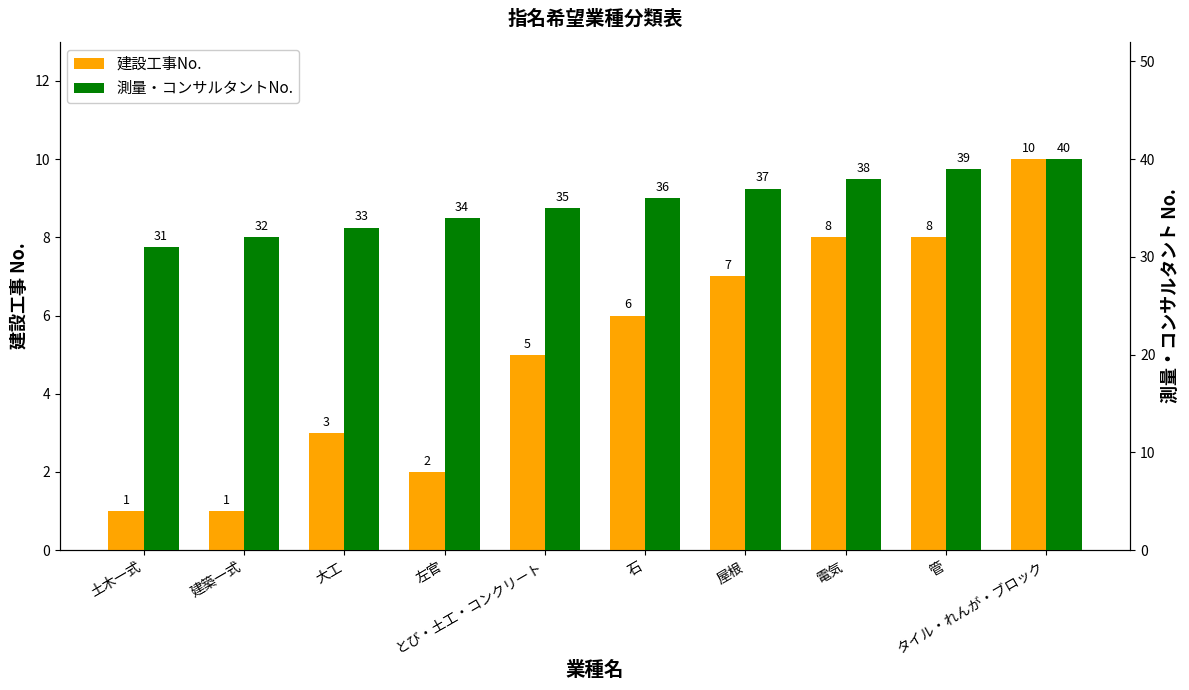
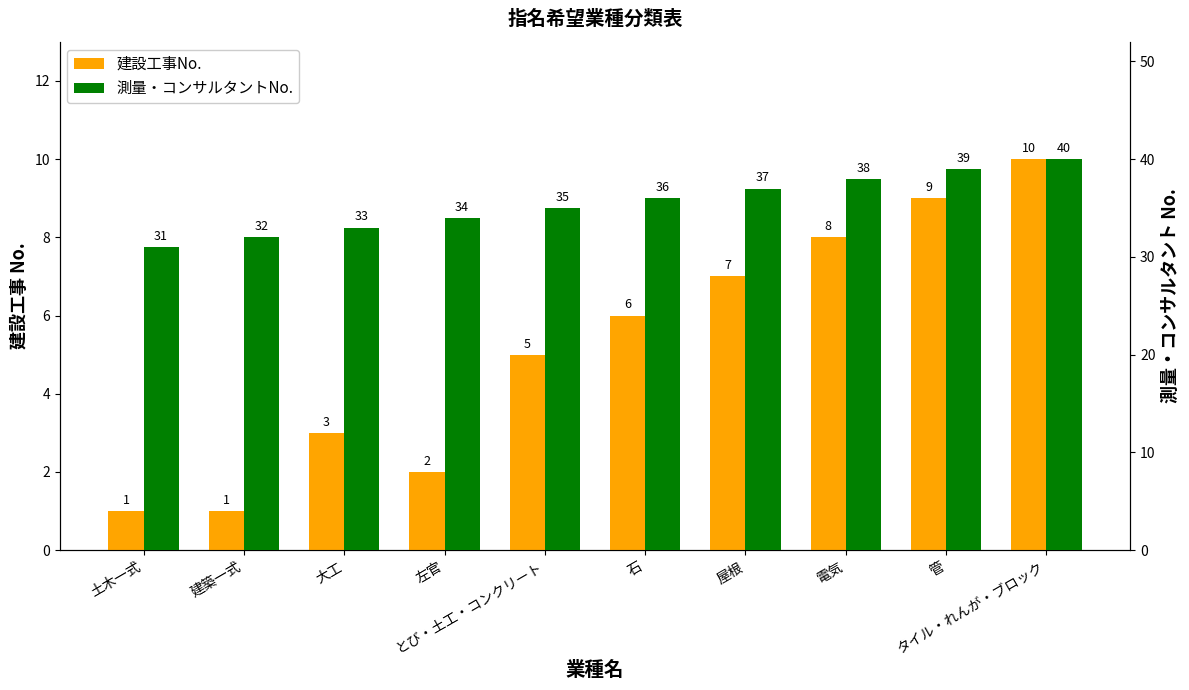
建設工事No., 管: 8 -> 9
